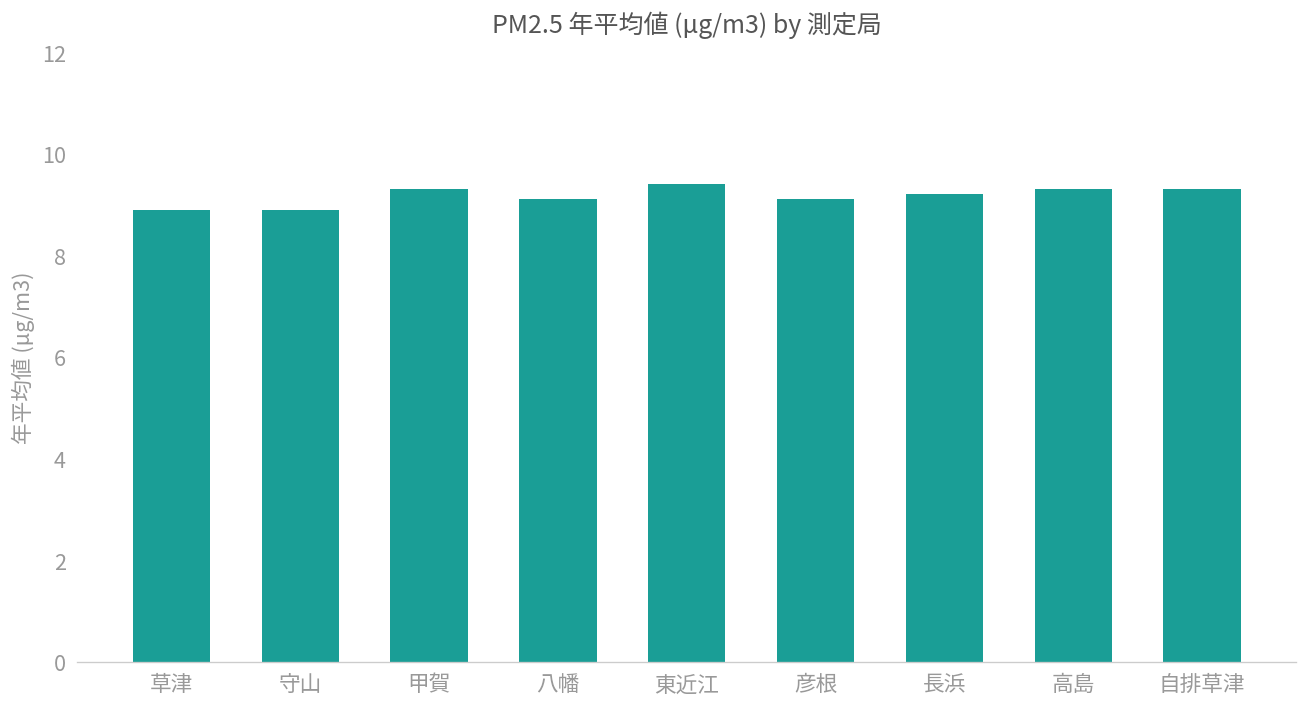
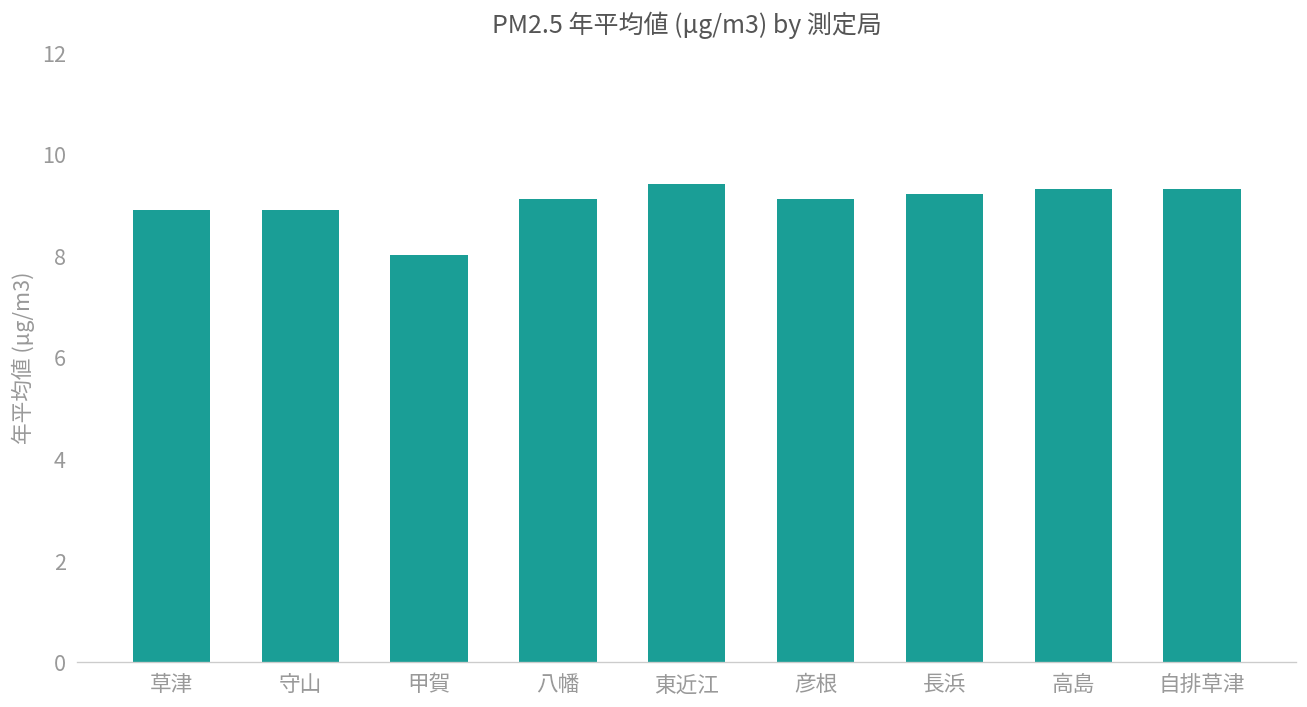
甲賀: 9.3 -> 8.0
